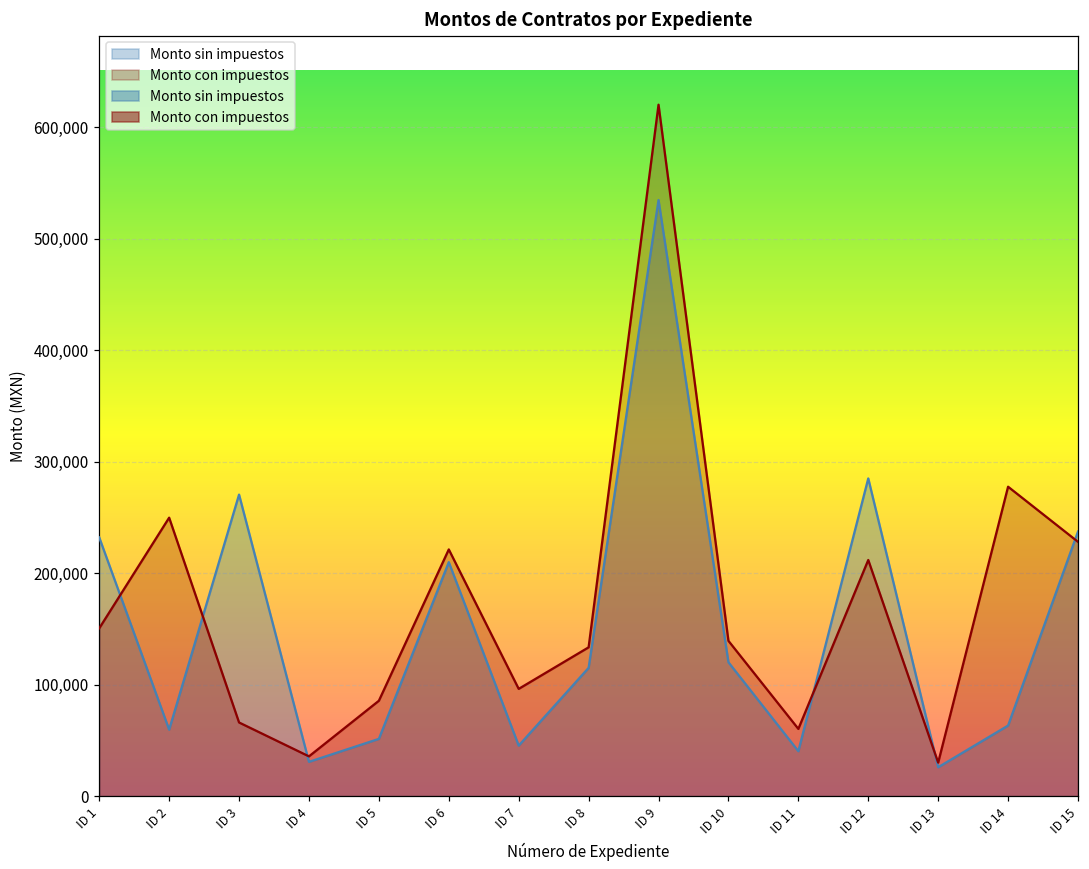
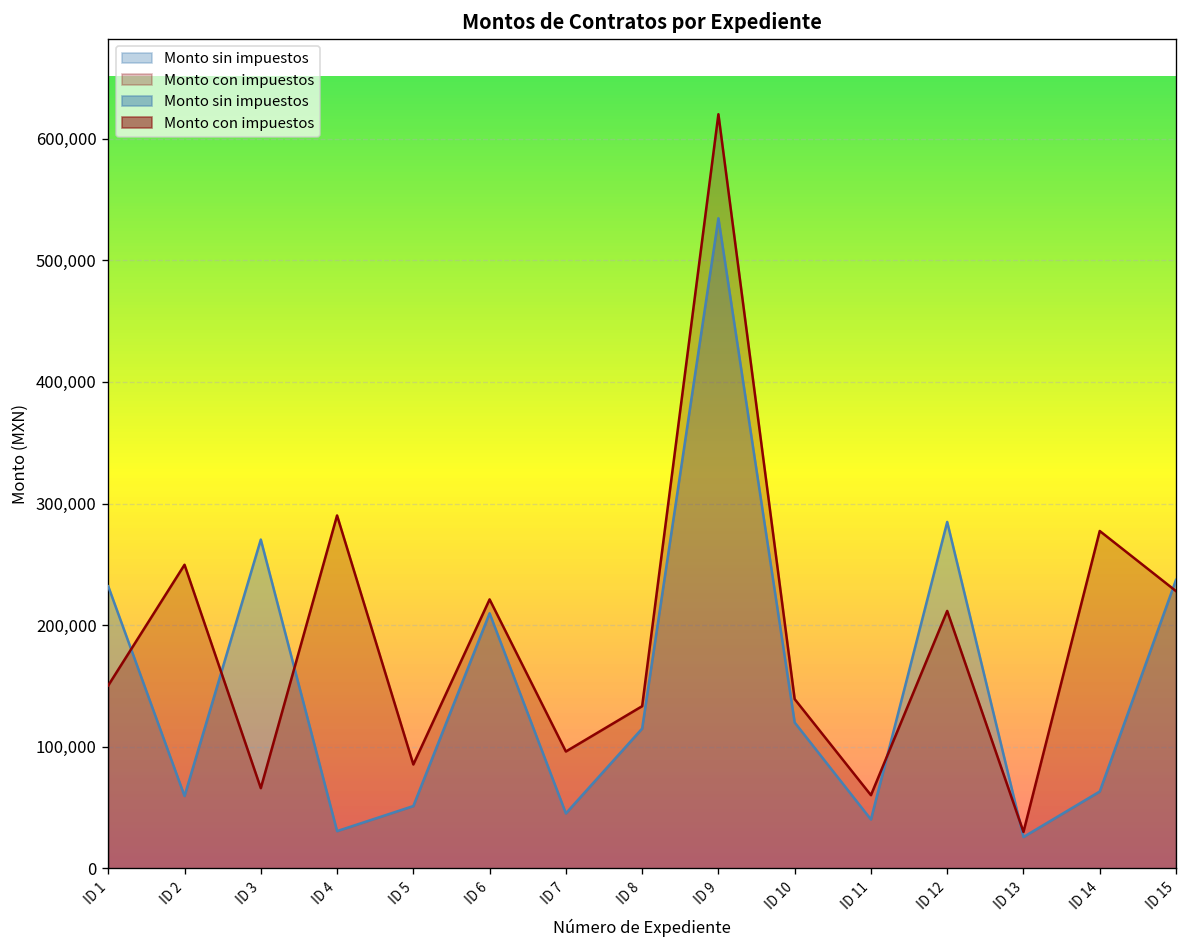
Monto con impuestos, ID 4: 36,000 -> 290,000
